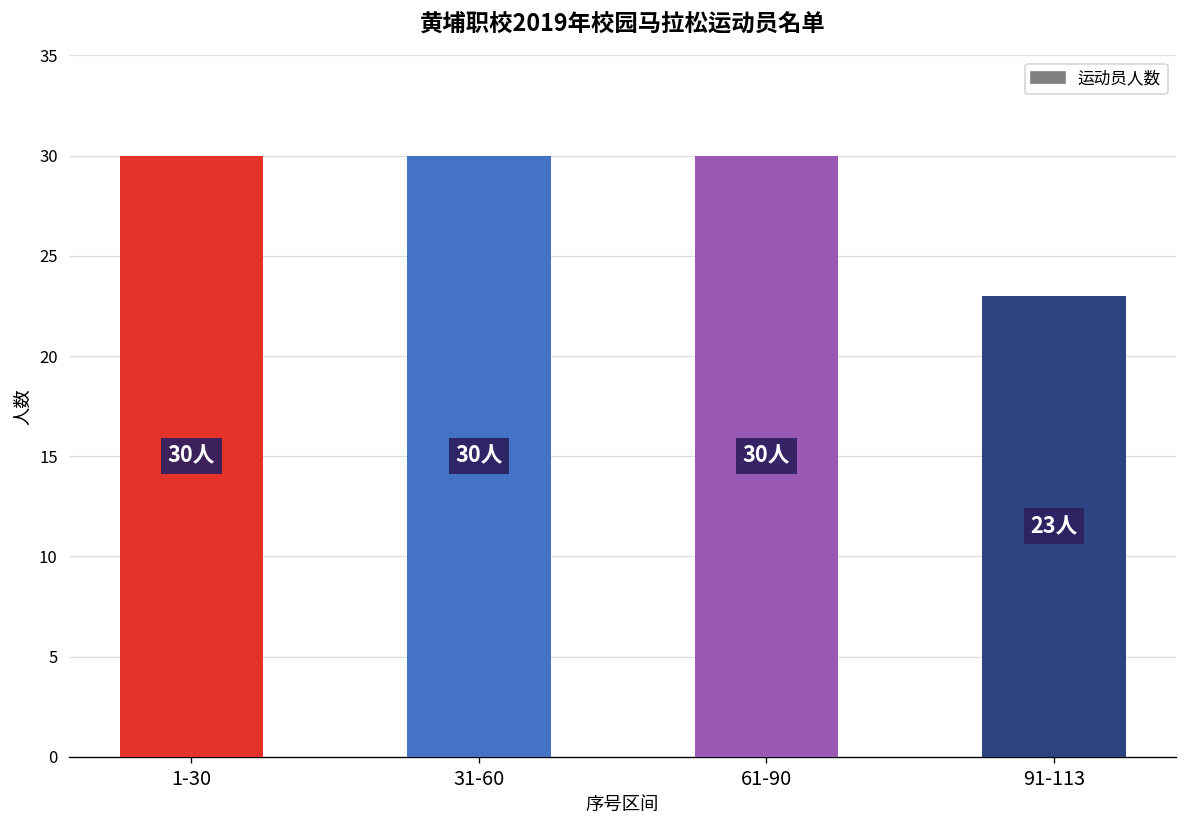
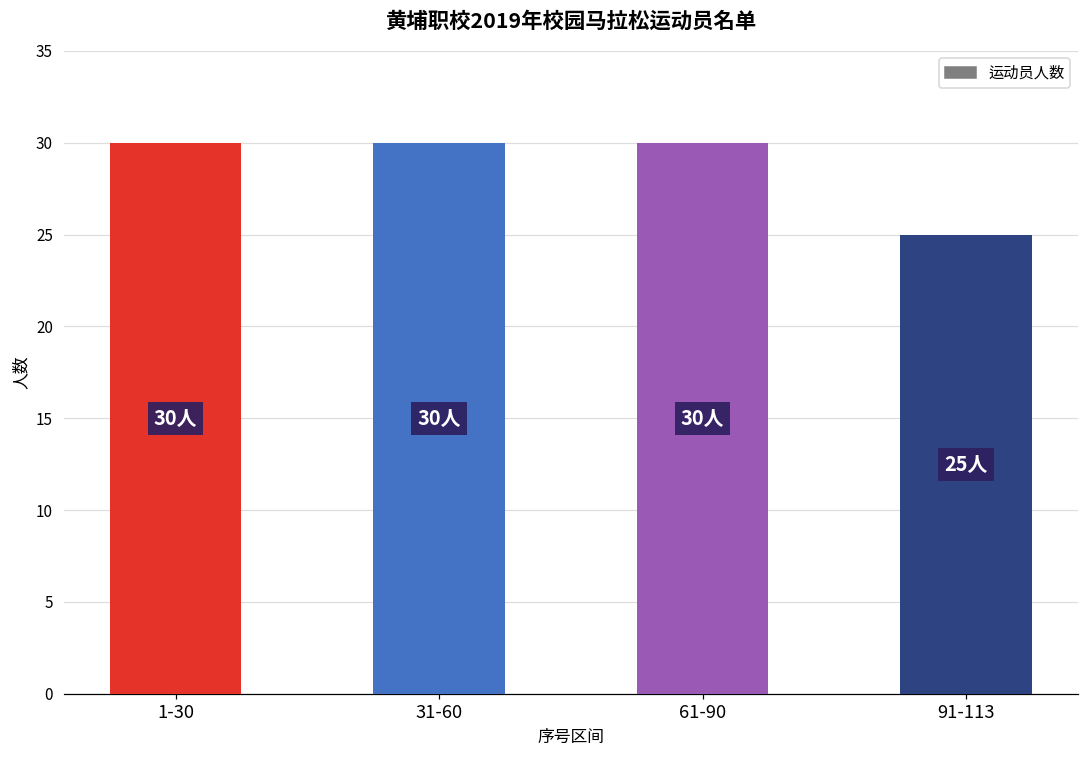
91-113: 23人 -> 25人
